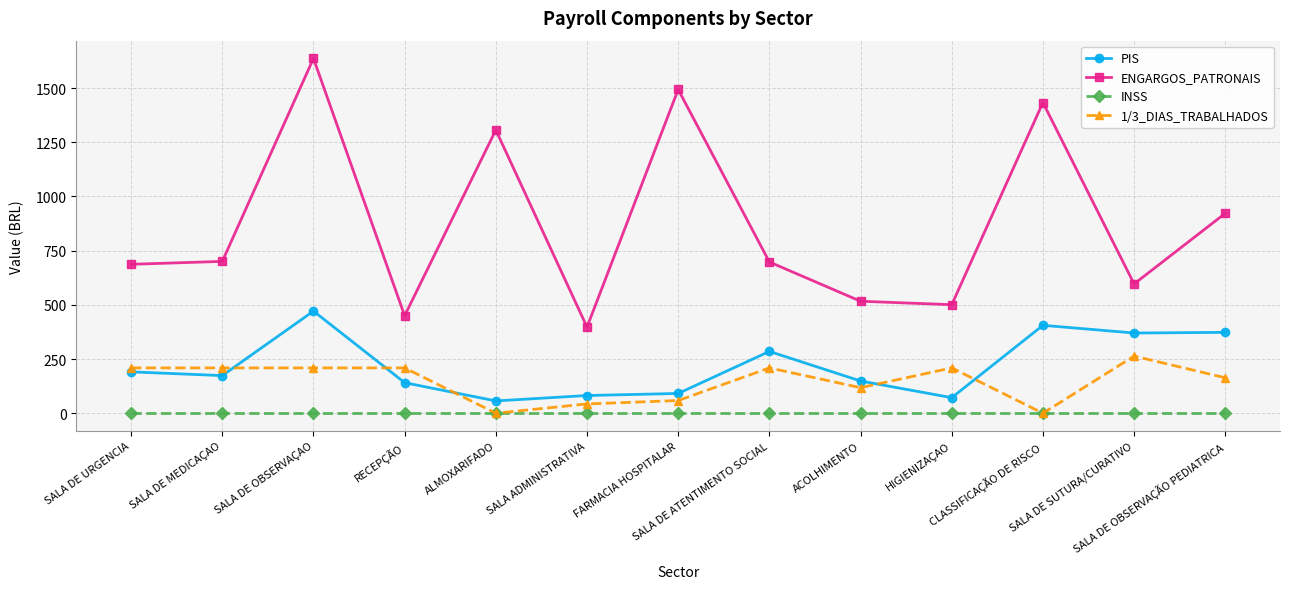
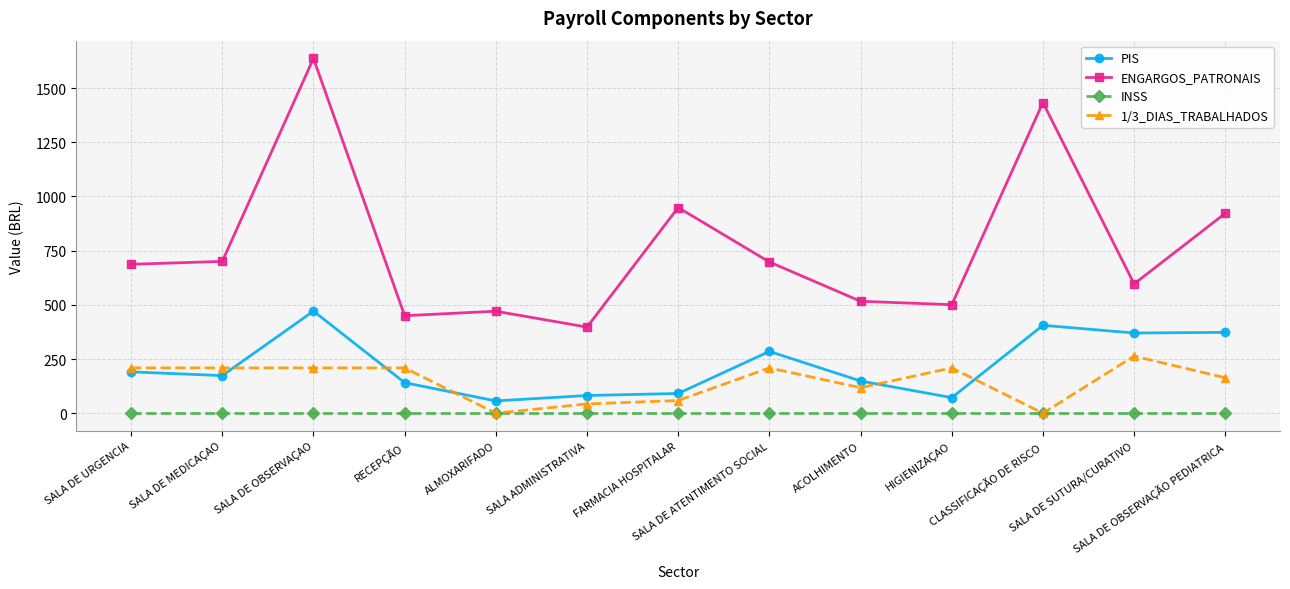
ENGARGOS_PATRONAIS, ALMOXARIFADO: 1310 -> 470
ENGARGOS_PATRONAIS, FARMACIA HOSPITALAR: 1490 -> 950
